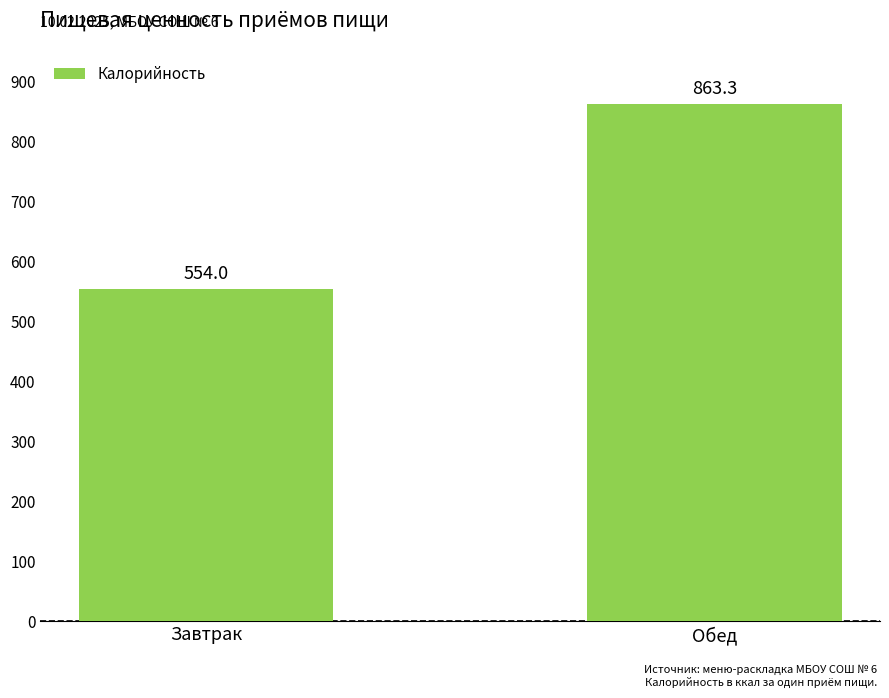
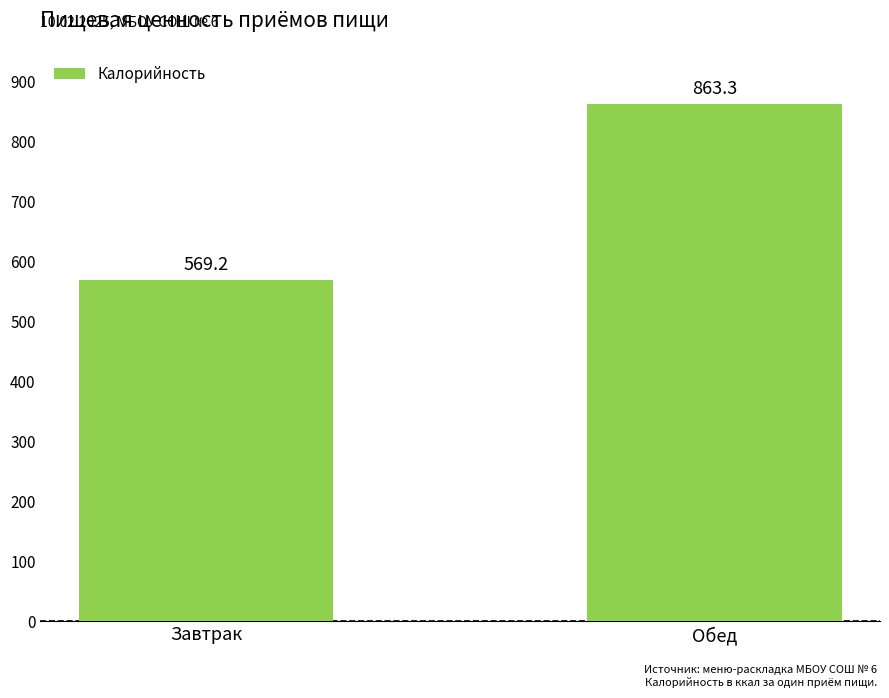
Завтрак: 554.0 -> 569.2
